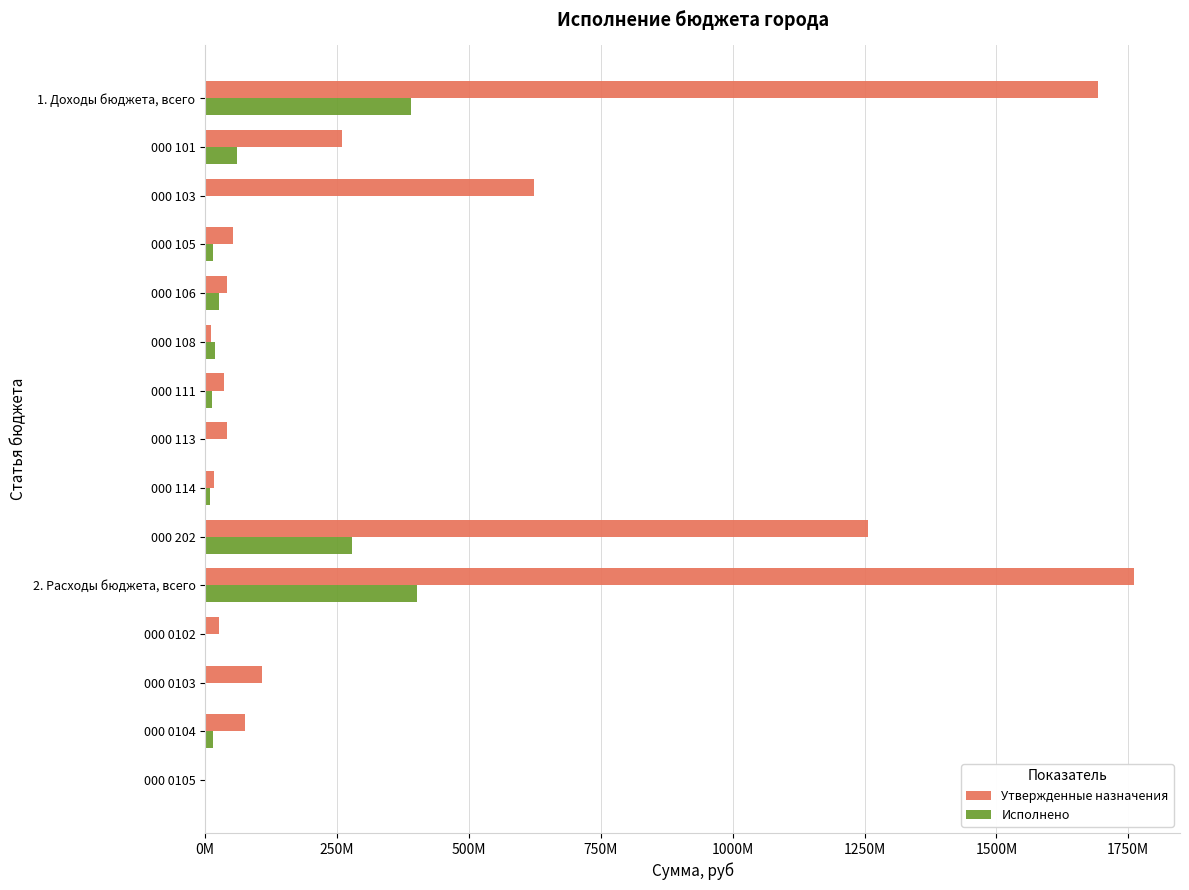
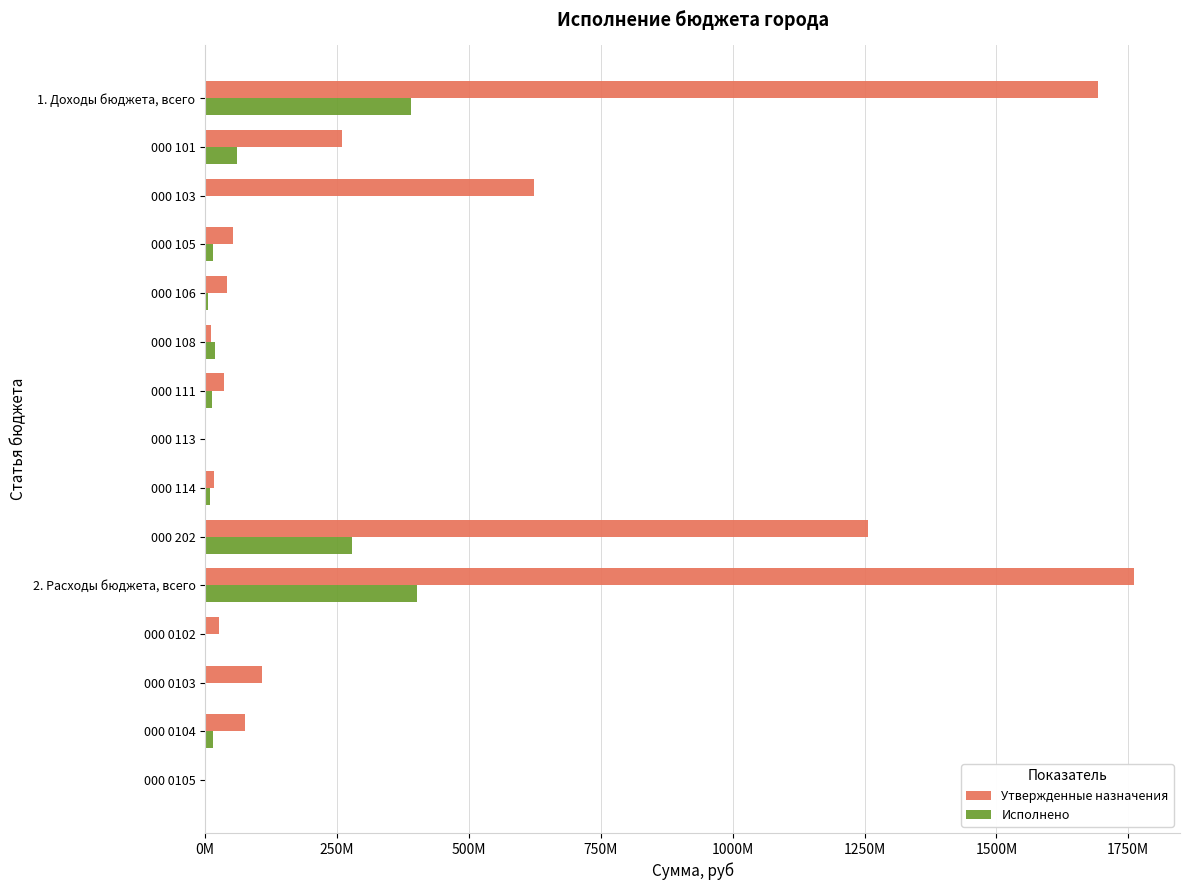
Исполнено, 000 106: 30000000 -> 10000000
Утвержденные назначения, 000 113: 40000000 -> 0
